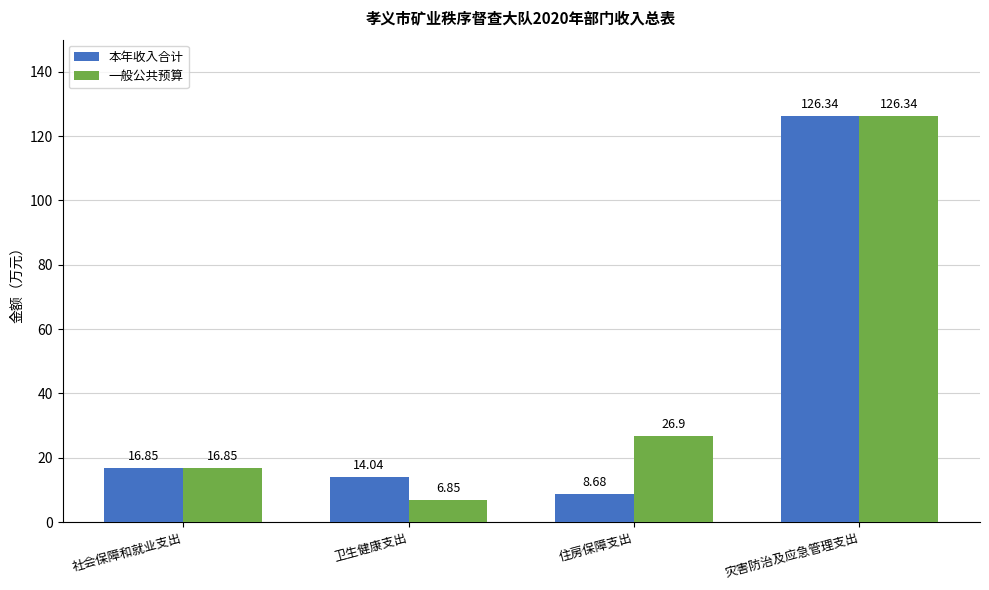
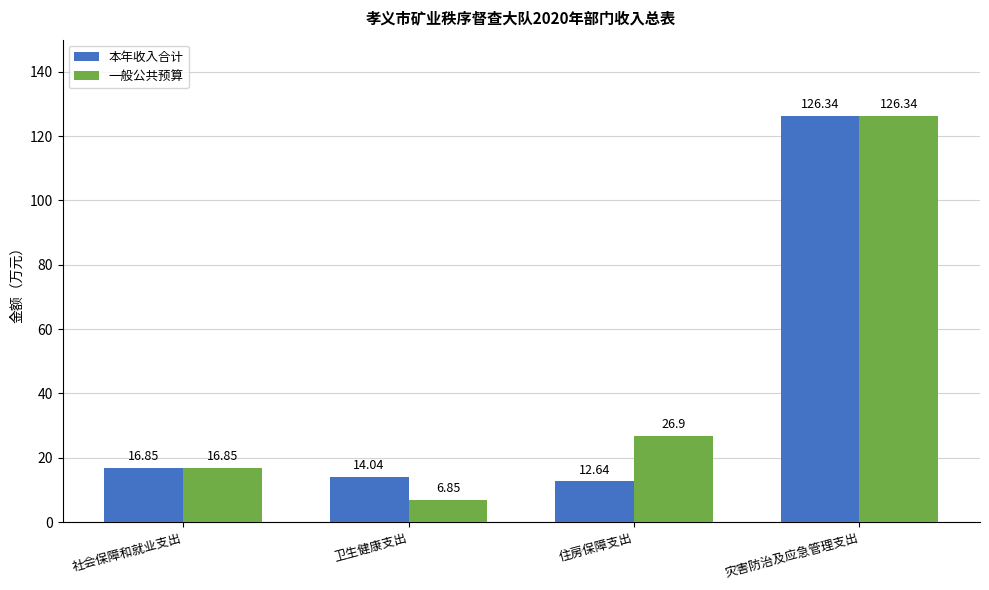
本年收入合计, 住房保障支出: 8.68 -> 12.64
